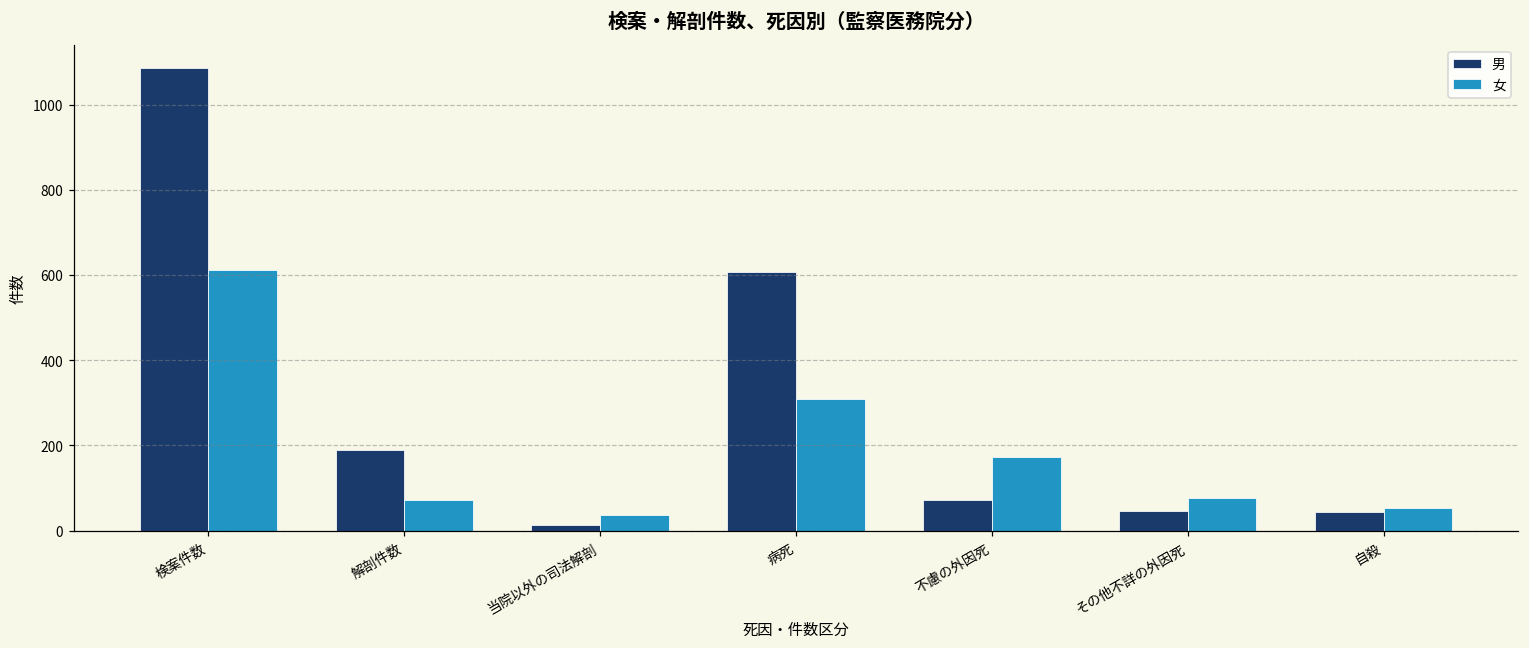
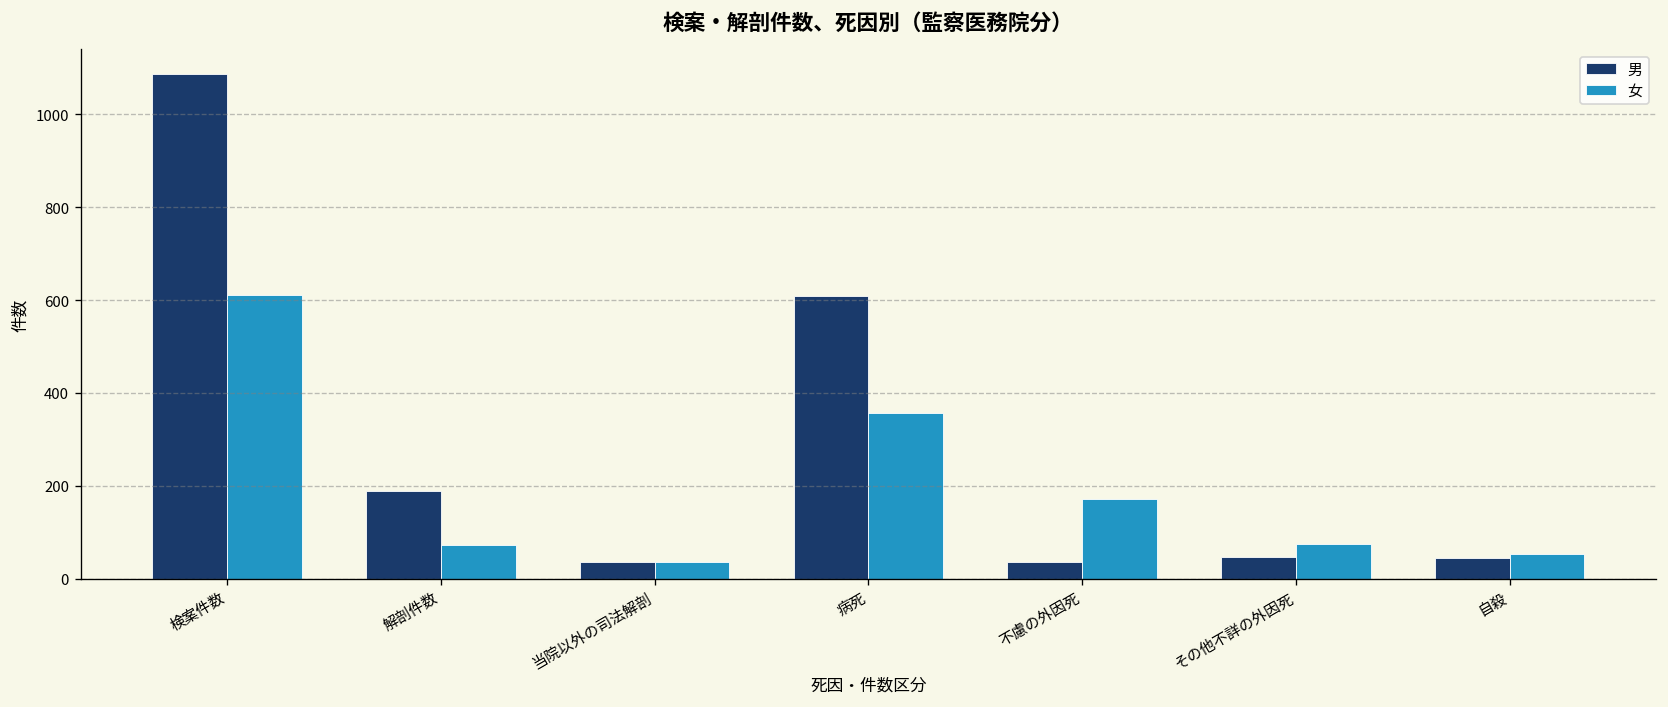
男, 当院以外の司法解剖: 10 -> 40
女, 病死: 310 -> 360
男, 不慮の外因死: 70 -> 40
